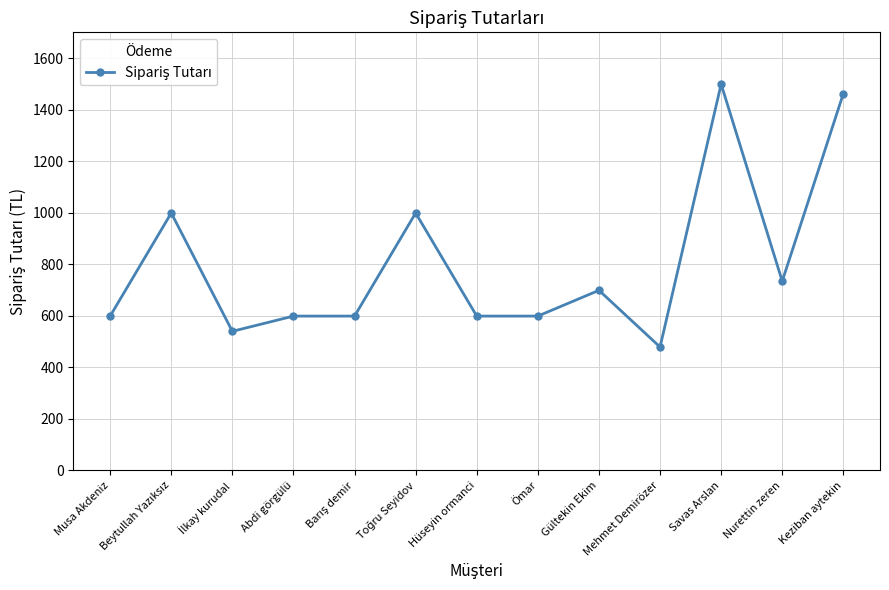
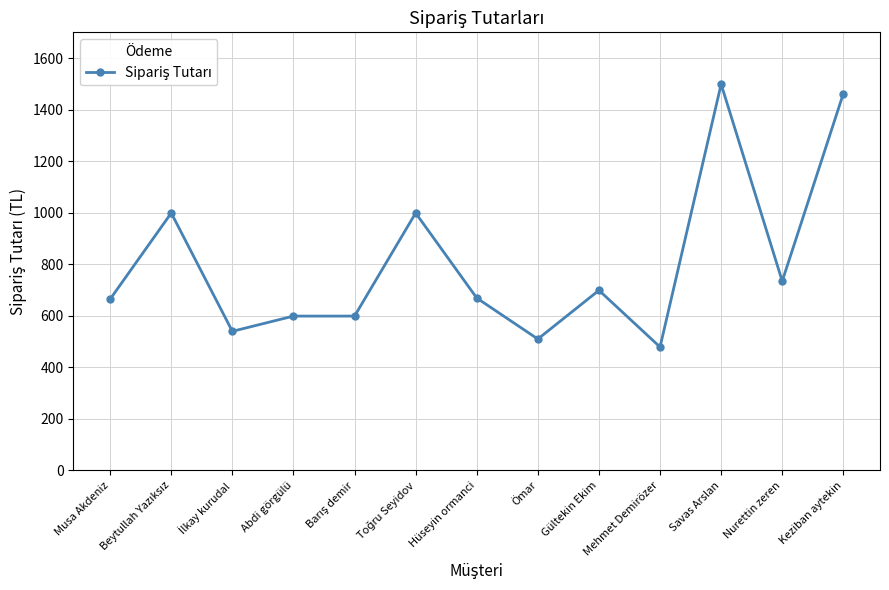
Musa Akdeniz: 600 -> 660
Hüseyin ormanci: 600 -> 670
Ömar: 600 -> 510
